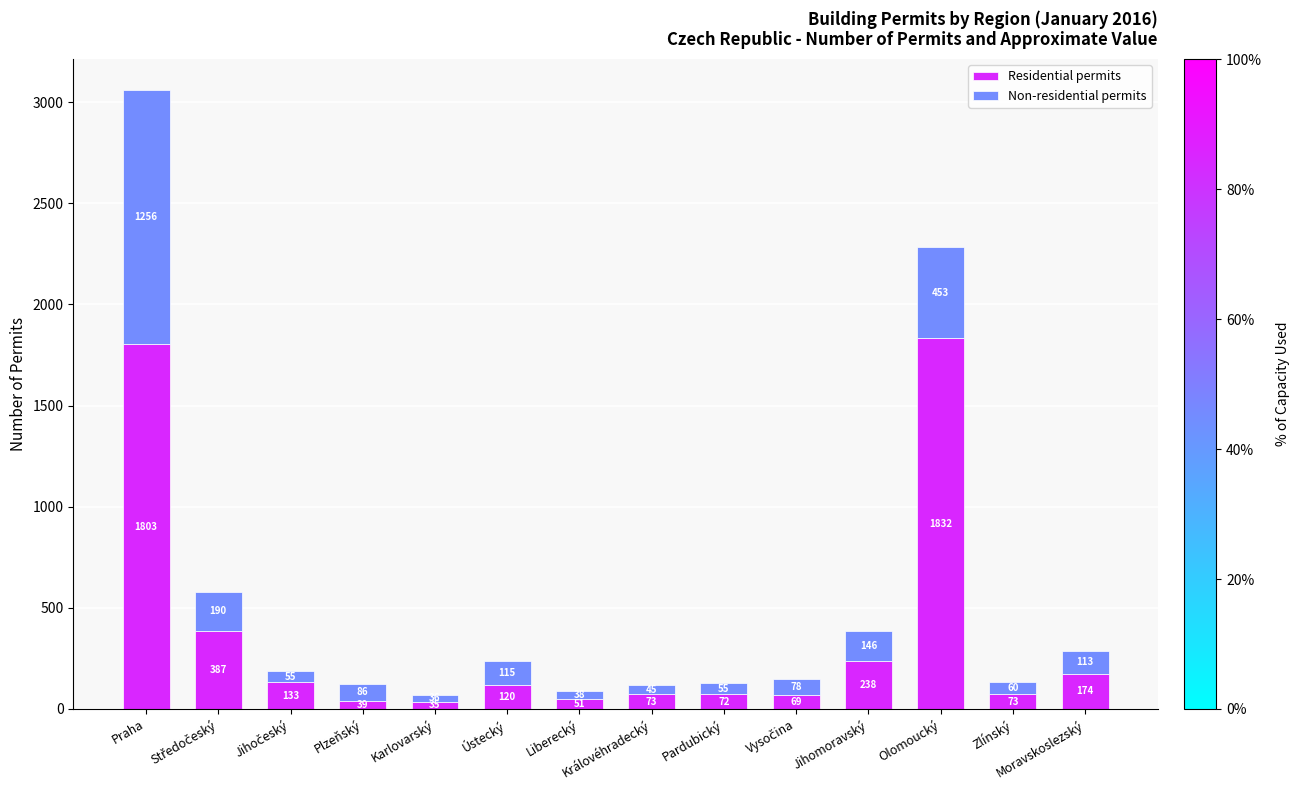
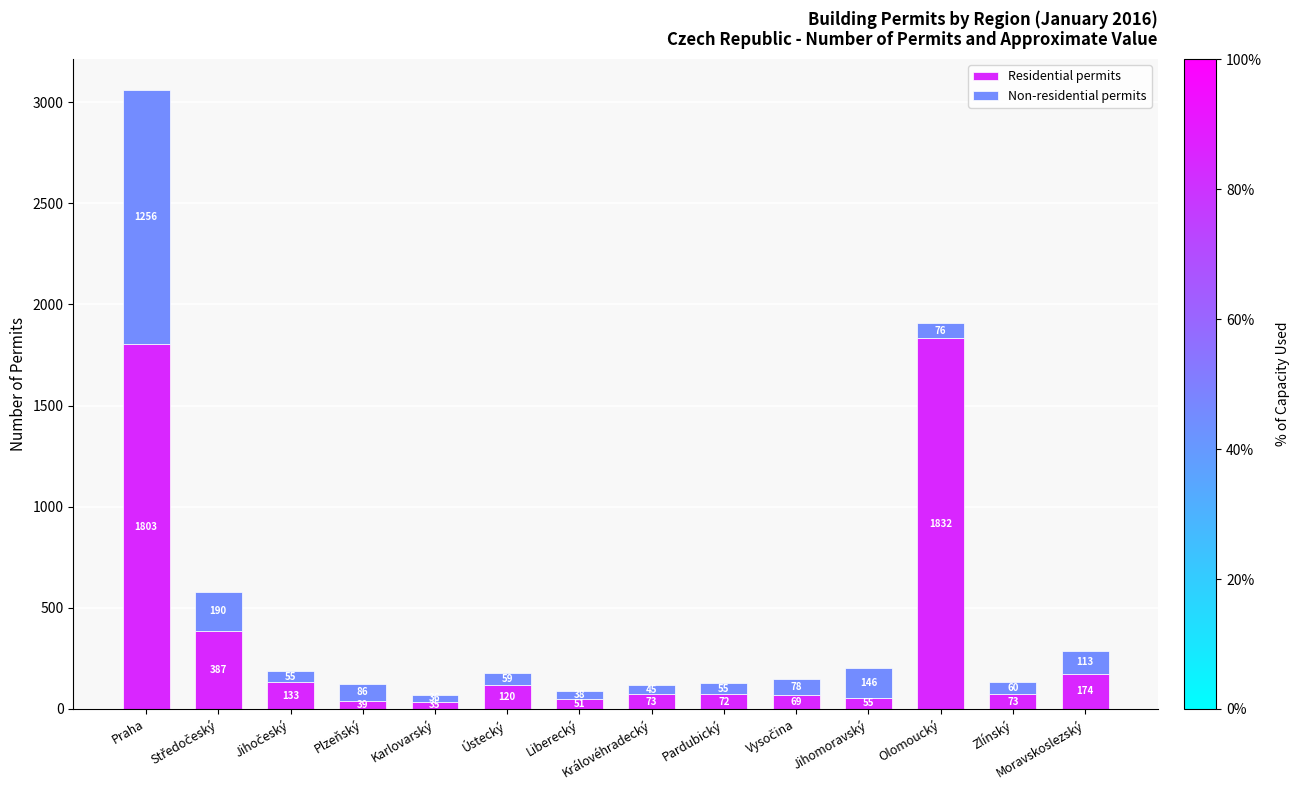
Non-residential permits, Ústecký: 115 -> 59
Residential permits, Jihomoravský: 238 -> 55
Non-residential permits, Olomoucký: 453 -> 76
